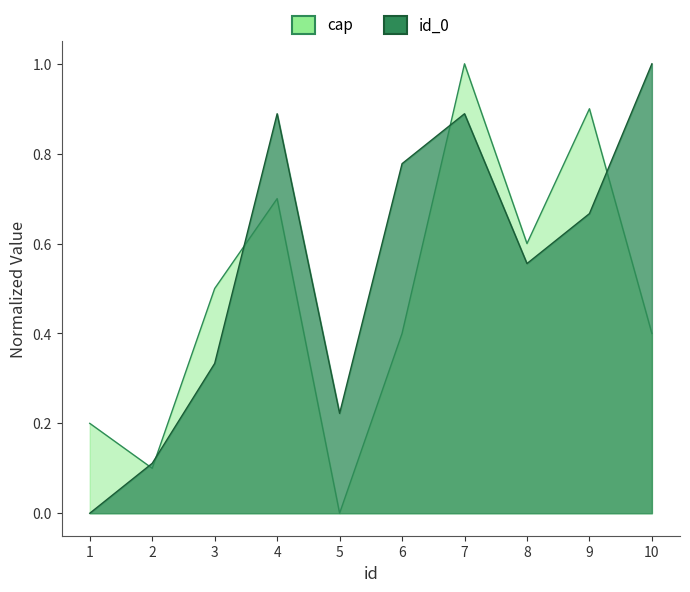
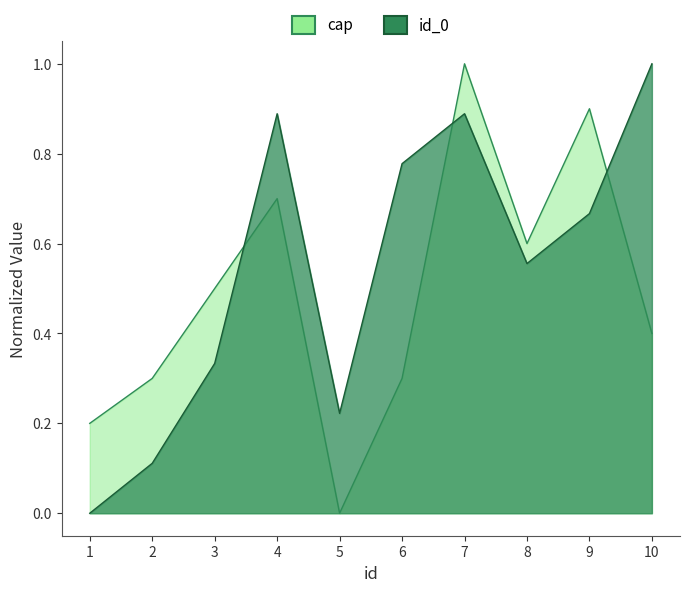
cap, 2: 0.10 -> 0.30
cap, 6: 0.40 -> 0.30
